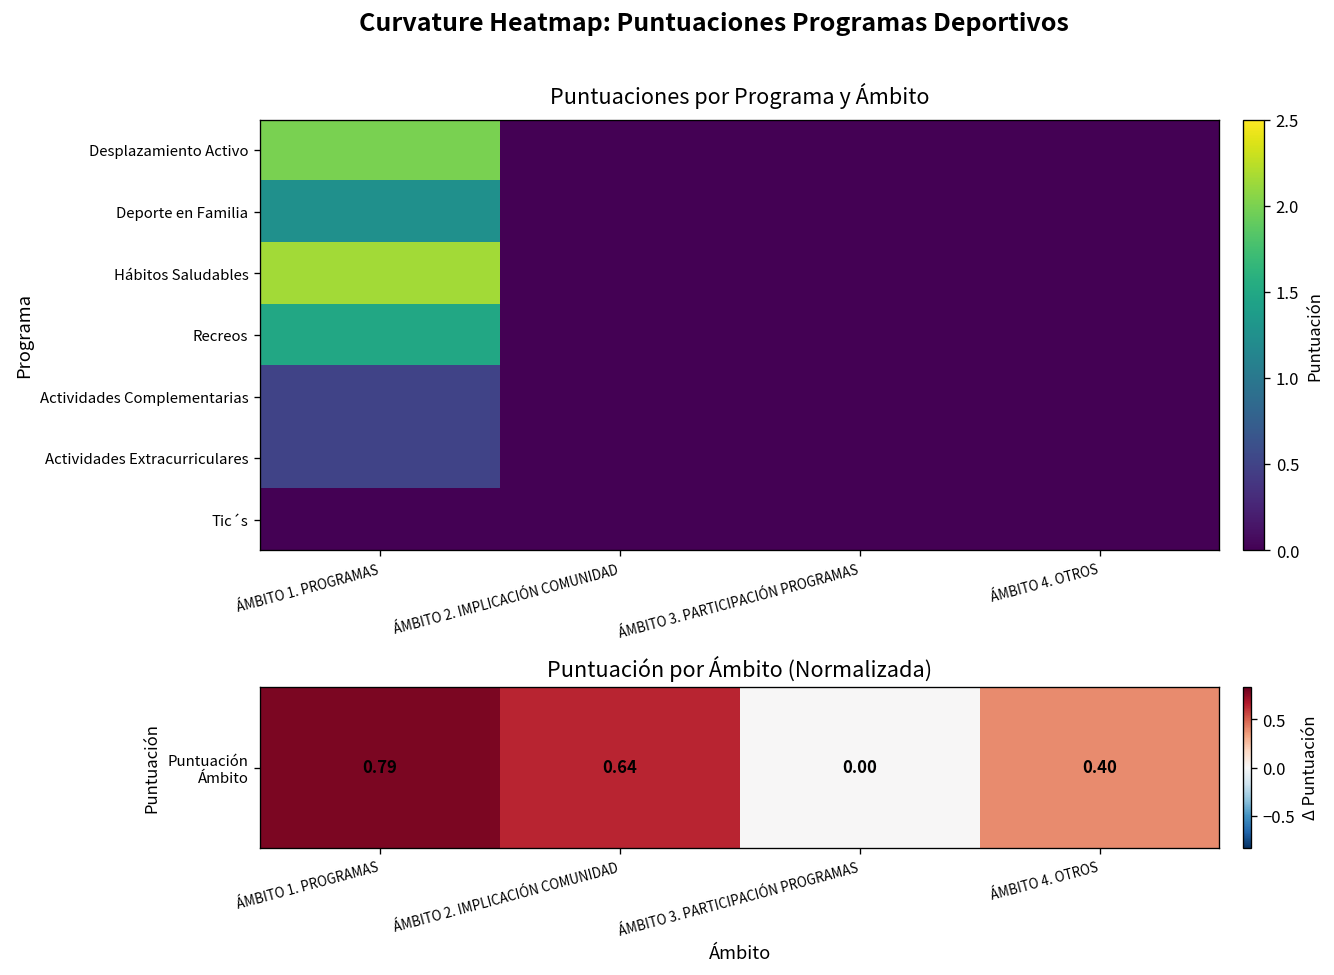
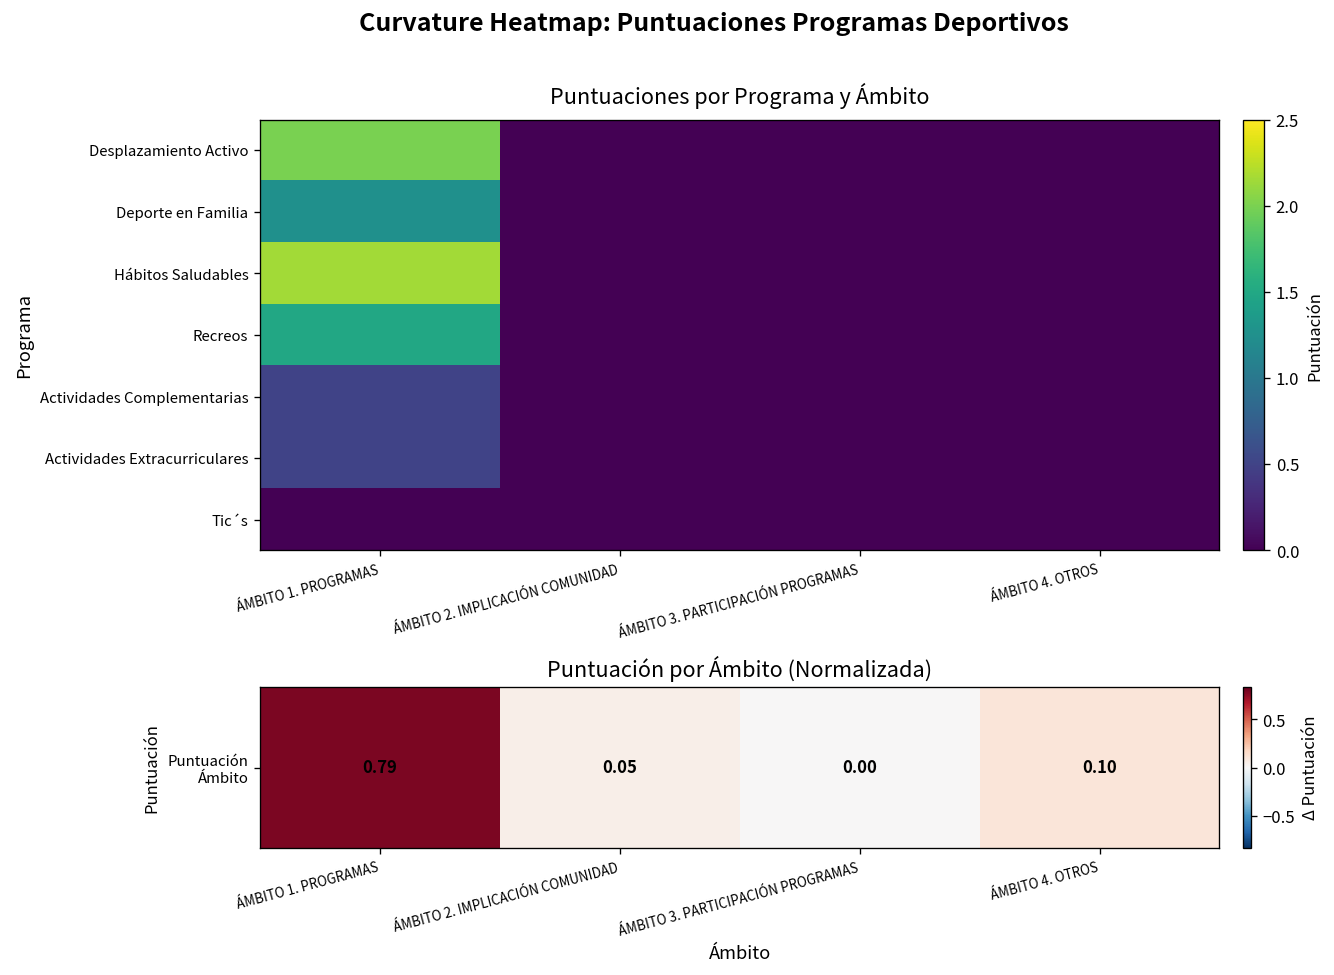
Puntuación por Ámbito (Normalizada), Puntuación Ámbito, ÁMBITO 2. IMPLICACIÓN COMUNIDAD: 0.64 -> 0.05
Puntuación por Ámbito (Normalizada), Puntuación Ámbito, ÁMBITO 4. OTROS: 0.40 -> 0.10
